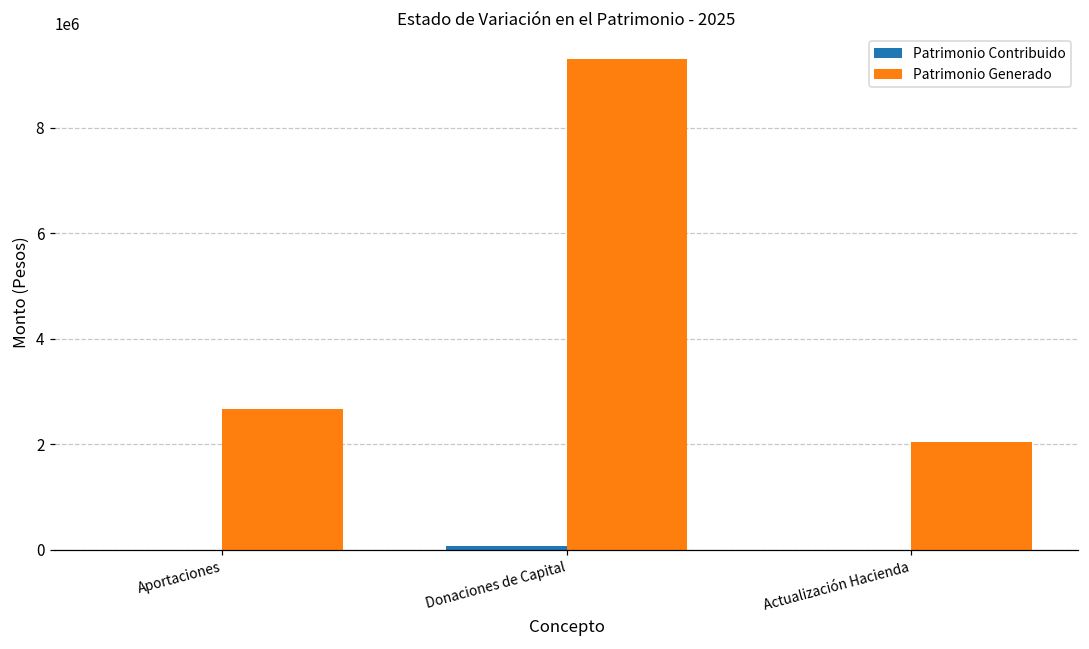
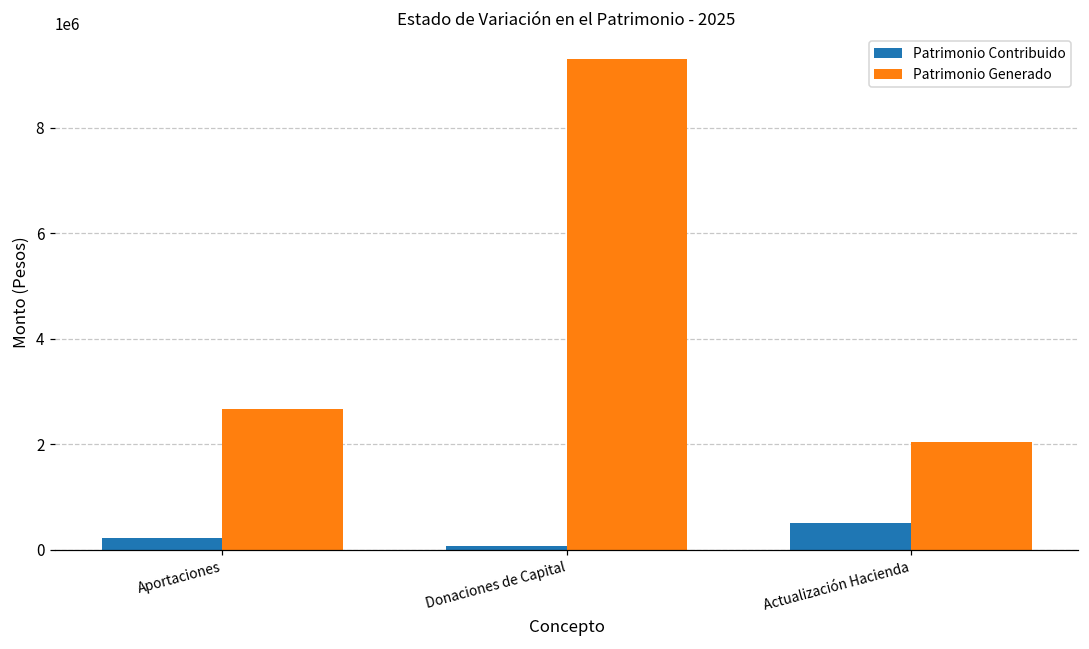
Patrimonio Contribuido, Aportaciones: 0 -> 200000
Patrimonio Contribuido, Actualización Hacienda: 0 -> 500000
